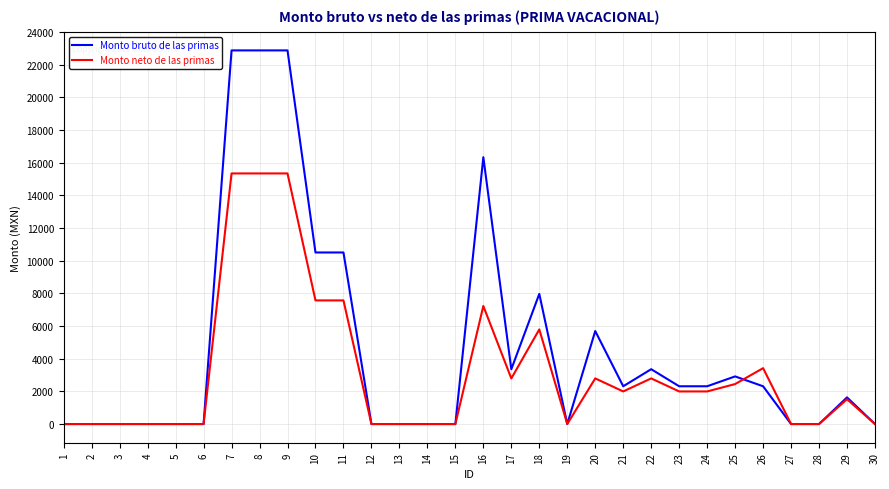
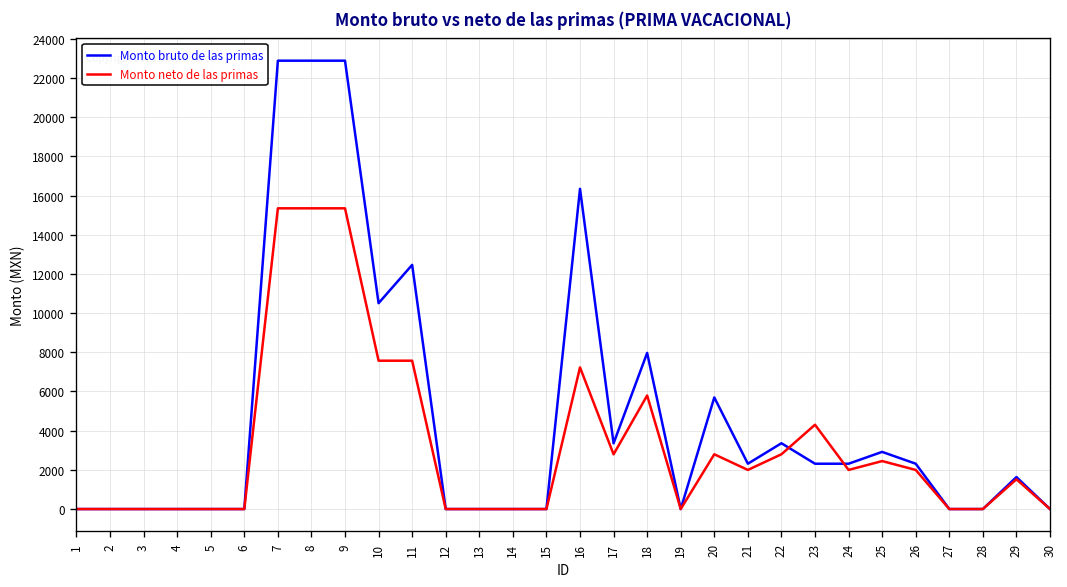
Monto bruto de las primas, 11: 10500 -> 12500
Monto neto de las primas, 23: 2000 -> 4300
Monto neto de las primas, 26: 3400 -> 2000
